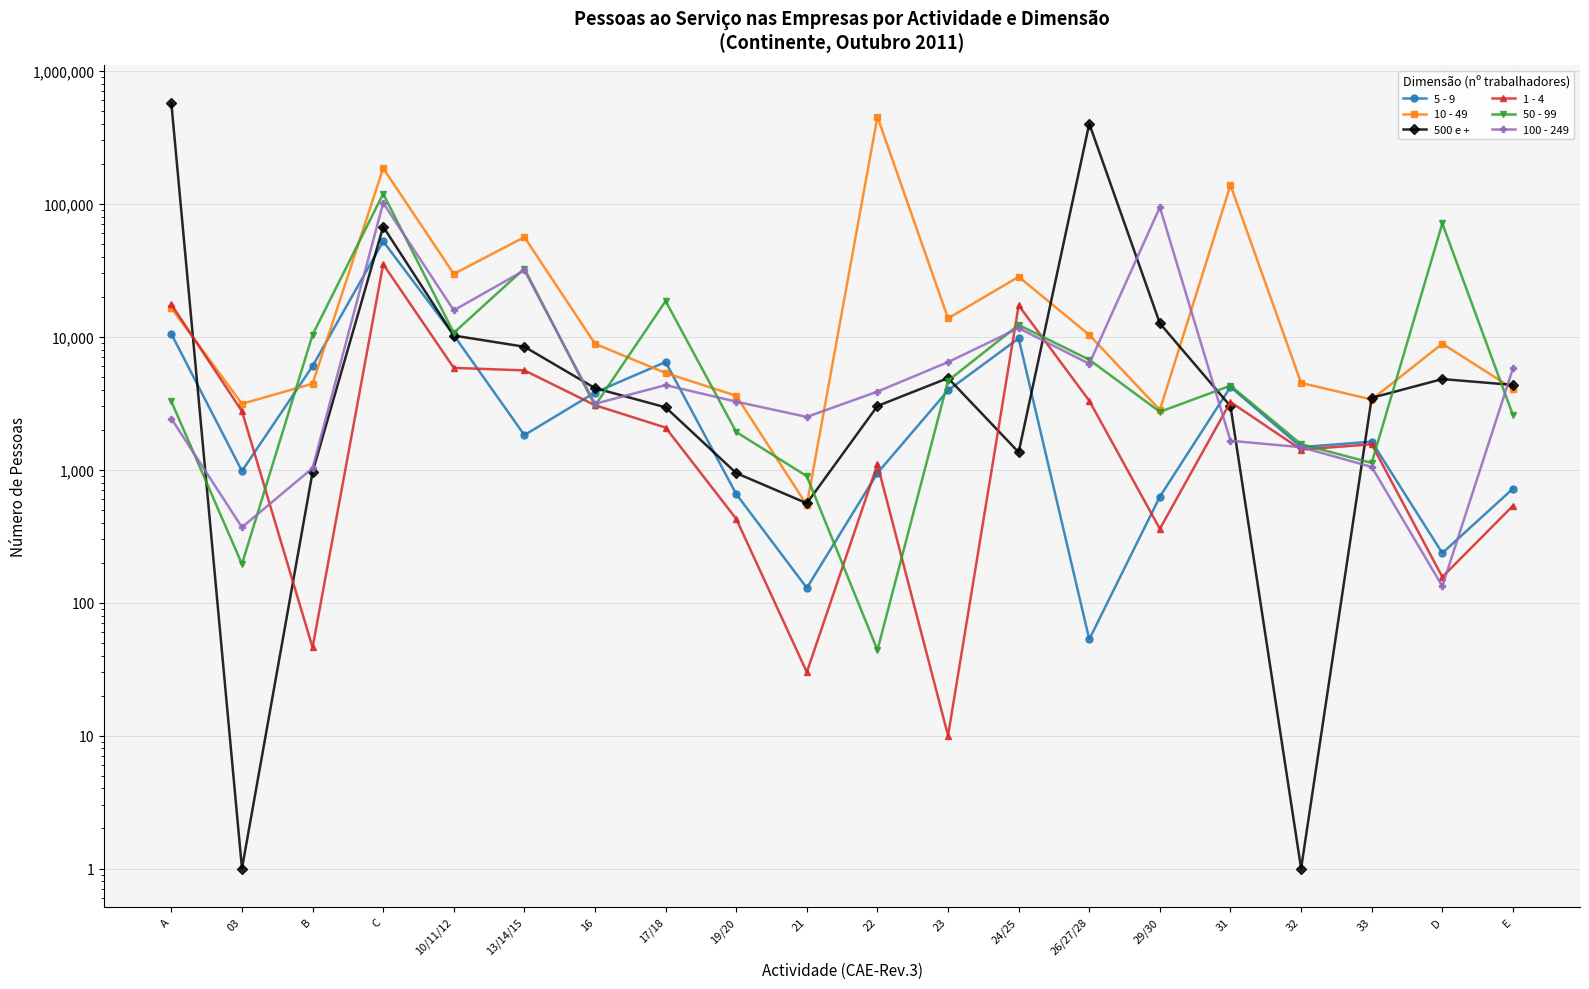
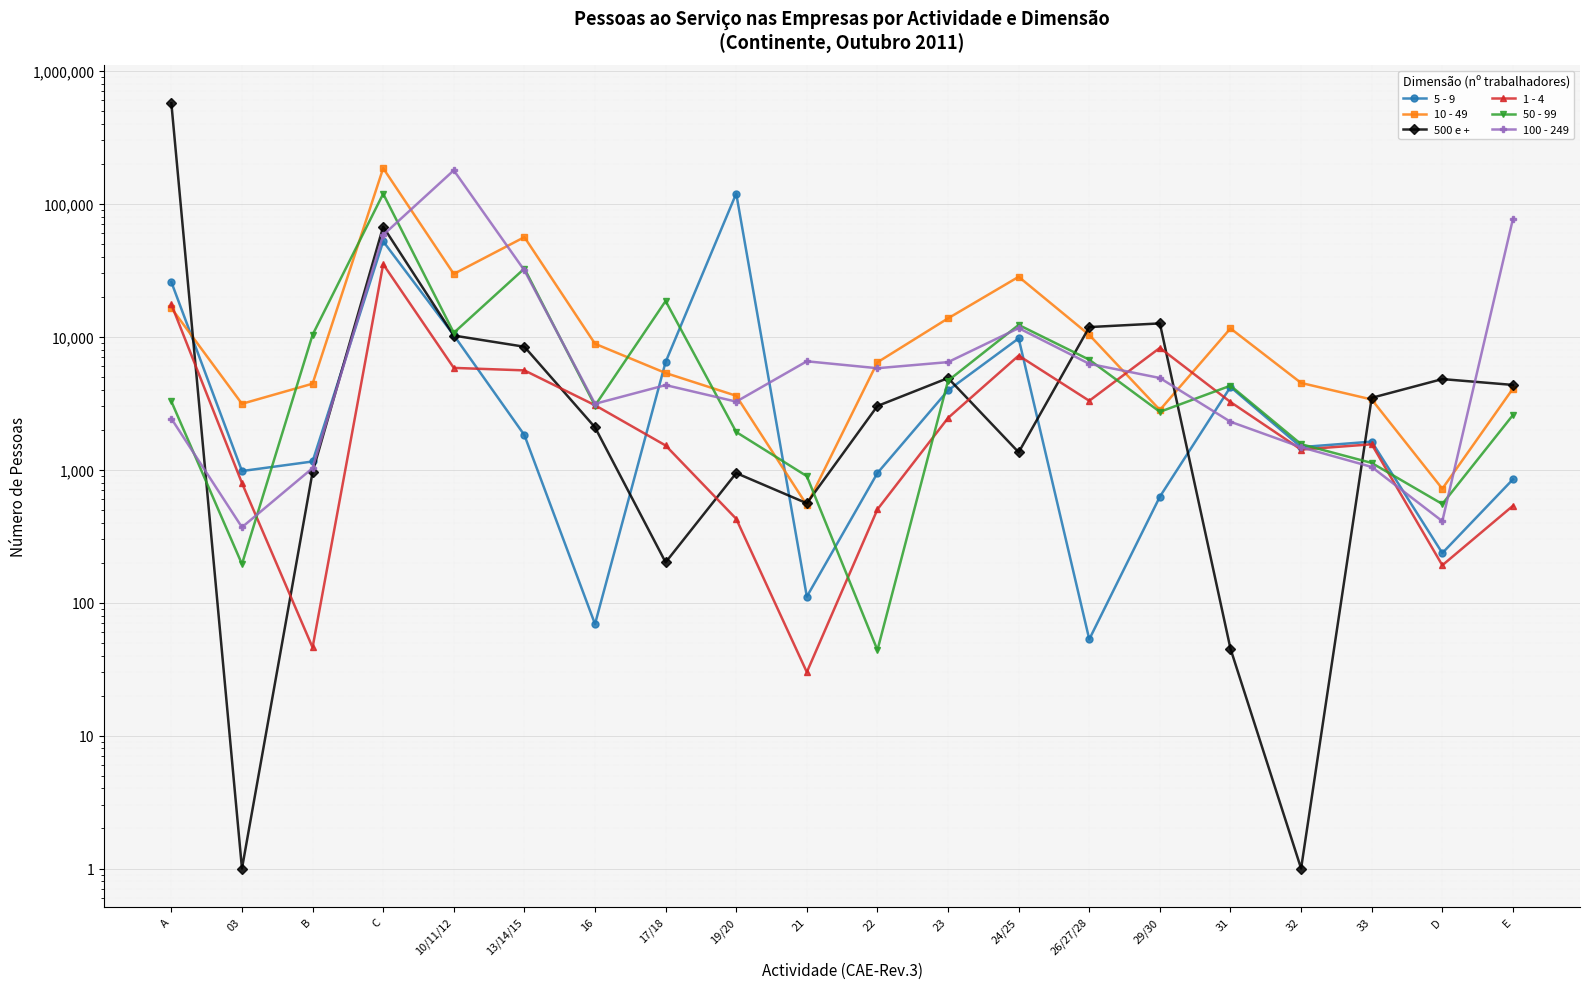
5 - 9, A: 11,000 -> 26,000
1 - 4, 03: 2,800 -> 800
5 - 9, B: 6,000 -> 1,200
100 - 249, C: 100,000 -> 60,000
100 - 249, 10/11/12: 16,000 -> 180,000
5 - 9, 16: 3,800 -> 70
500 e +, 16: 4,100 -> 2,100
500 e +, 17/18: 2,900 -> 200
1 - 4, 17/18: 2,100 -> 1,500
5 - 9, 19/20: 700 -> 120,000
5 - 9, 21: 130 -> 110
100 - 249, 21: 2,500 -> 7,000
10 - 49, 22: 450,000 -> 6,000
1 - 4, 22: 1,100 -> 500
100 - 249, 22: 3,900 -> 6,000
1 - 4, 23: 10 -> 2,500
1 - 4, 24/25: 17,000 -> 7,000
500 e +, 26/27/28: 400,000 -> 12,000
1 - 4, 29/30: 360 -> 8,000
100 - 249, 29/30: 90,000 -> 4,900
10 - 49, 31: 140,000 -> 12,000
500 e +, 31: 3,000 -> 45
100 - 249, 31: 1,700 -> 2,300
10 - 49, D: 9,000 -> 700
1 - 4, D: 160 -> 190
50 - 99, D: 70,000 -> 550
100 - 249, D: 130 -> 410
5 - 9, E: 700 -> 800
100 - 249, E: 5,800 -> 80,000
